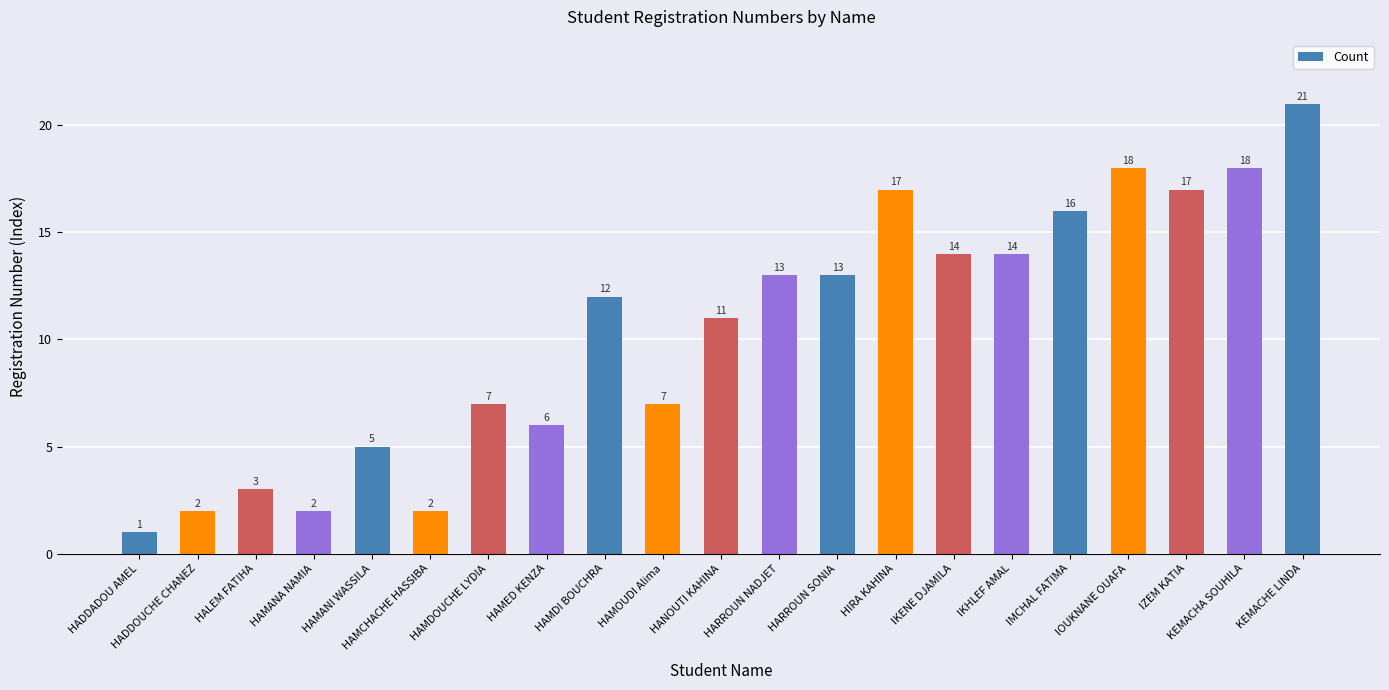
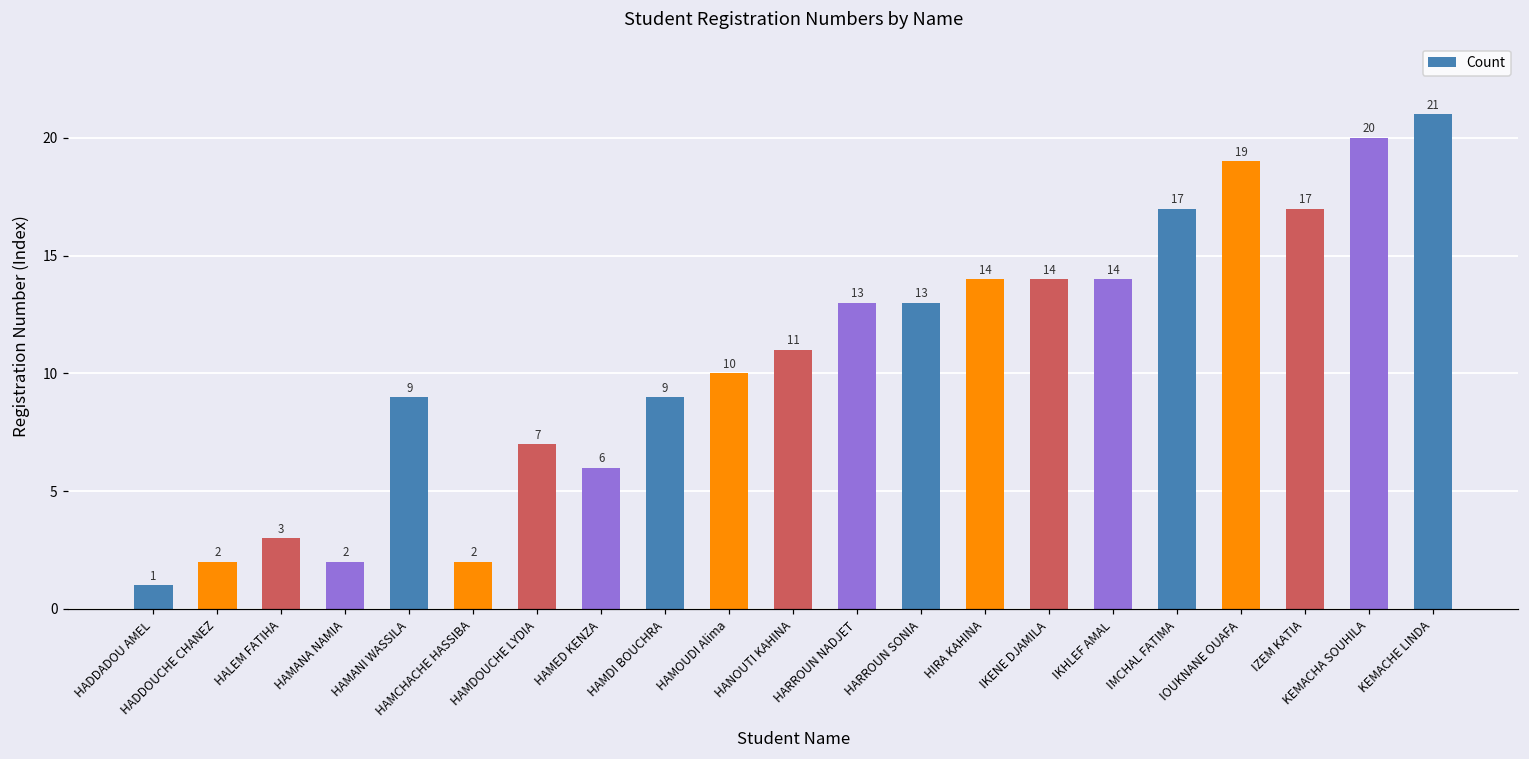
HAMANI WASSILA: 5 -> 9
HAMDI BOUCHRA: 12 -> 9
HAMOUDI Alima: 7 -> 10
HIRA KAHINA: 17 -> 14
IMCHAL FATIMA: 16 -> 17
IOUKNANE OUAFA: 18 -> 19
KEMACHA SOUHILA: 18 -> 20
